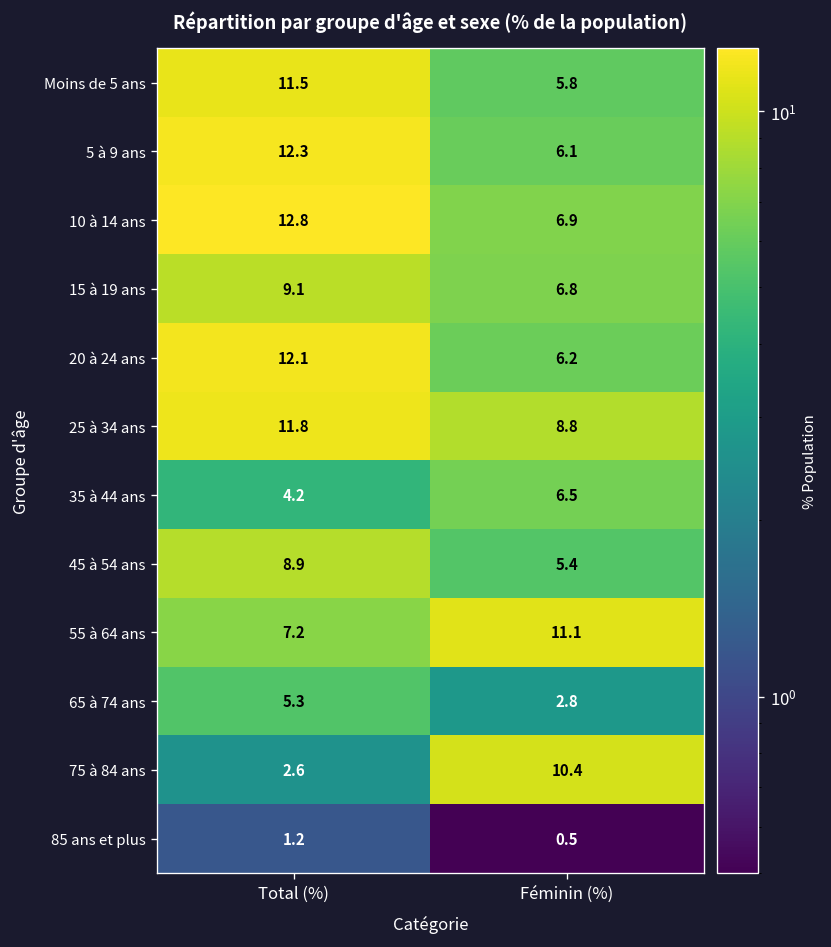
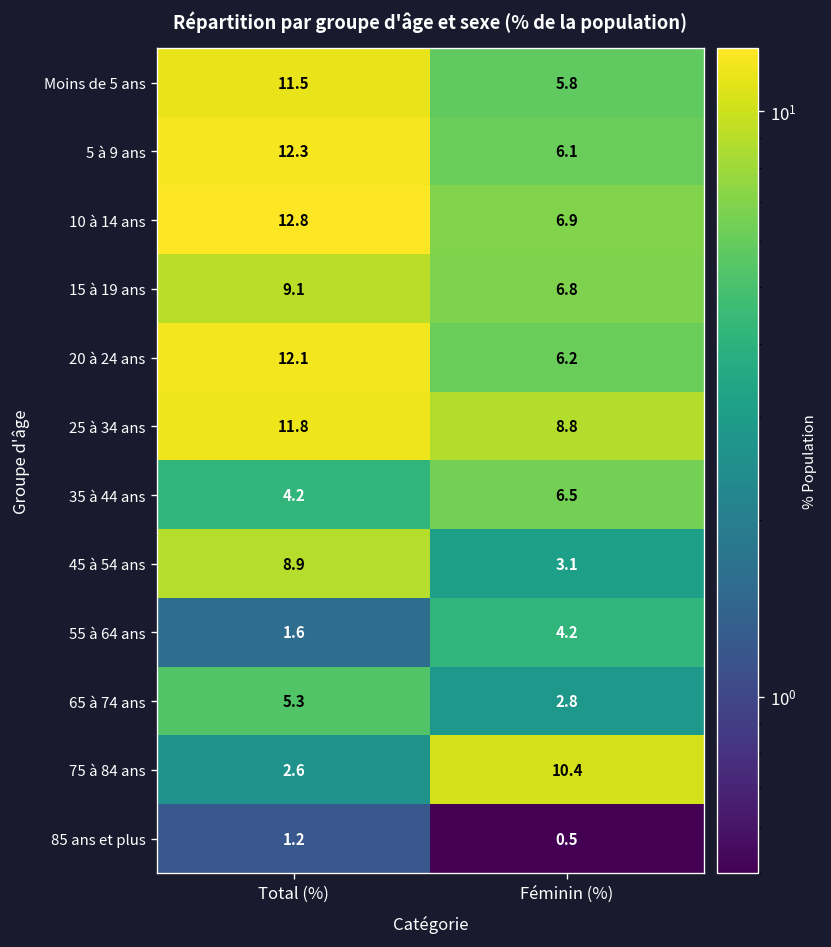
45 à 54 ans, Féminin (%): 5.4 -> 3.1
55 à 64 ans, Total (%): 7.2 -> 1.6
55 à 64 ans, Féminin (%): 11.1 -> 4.2
